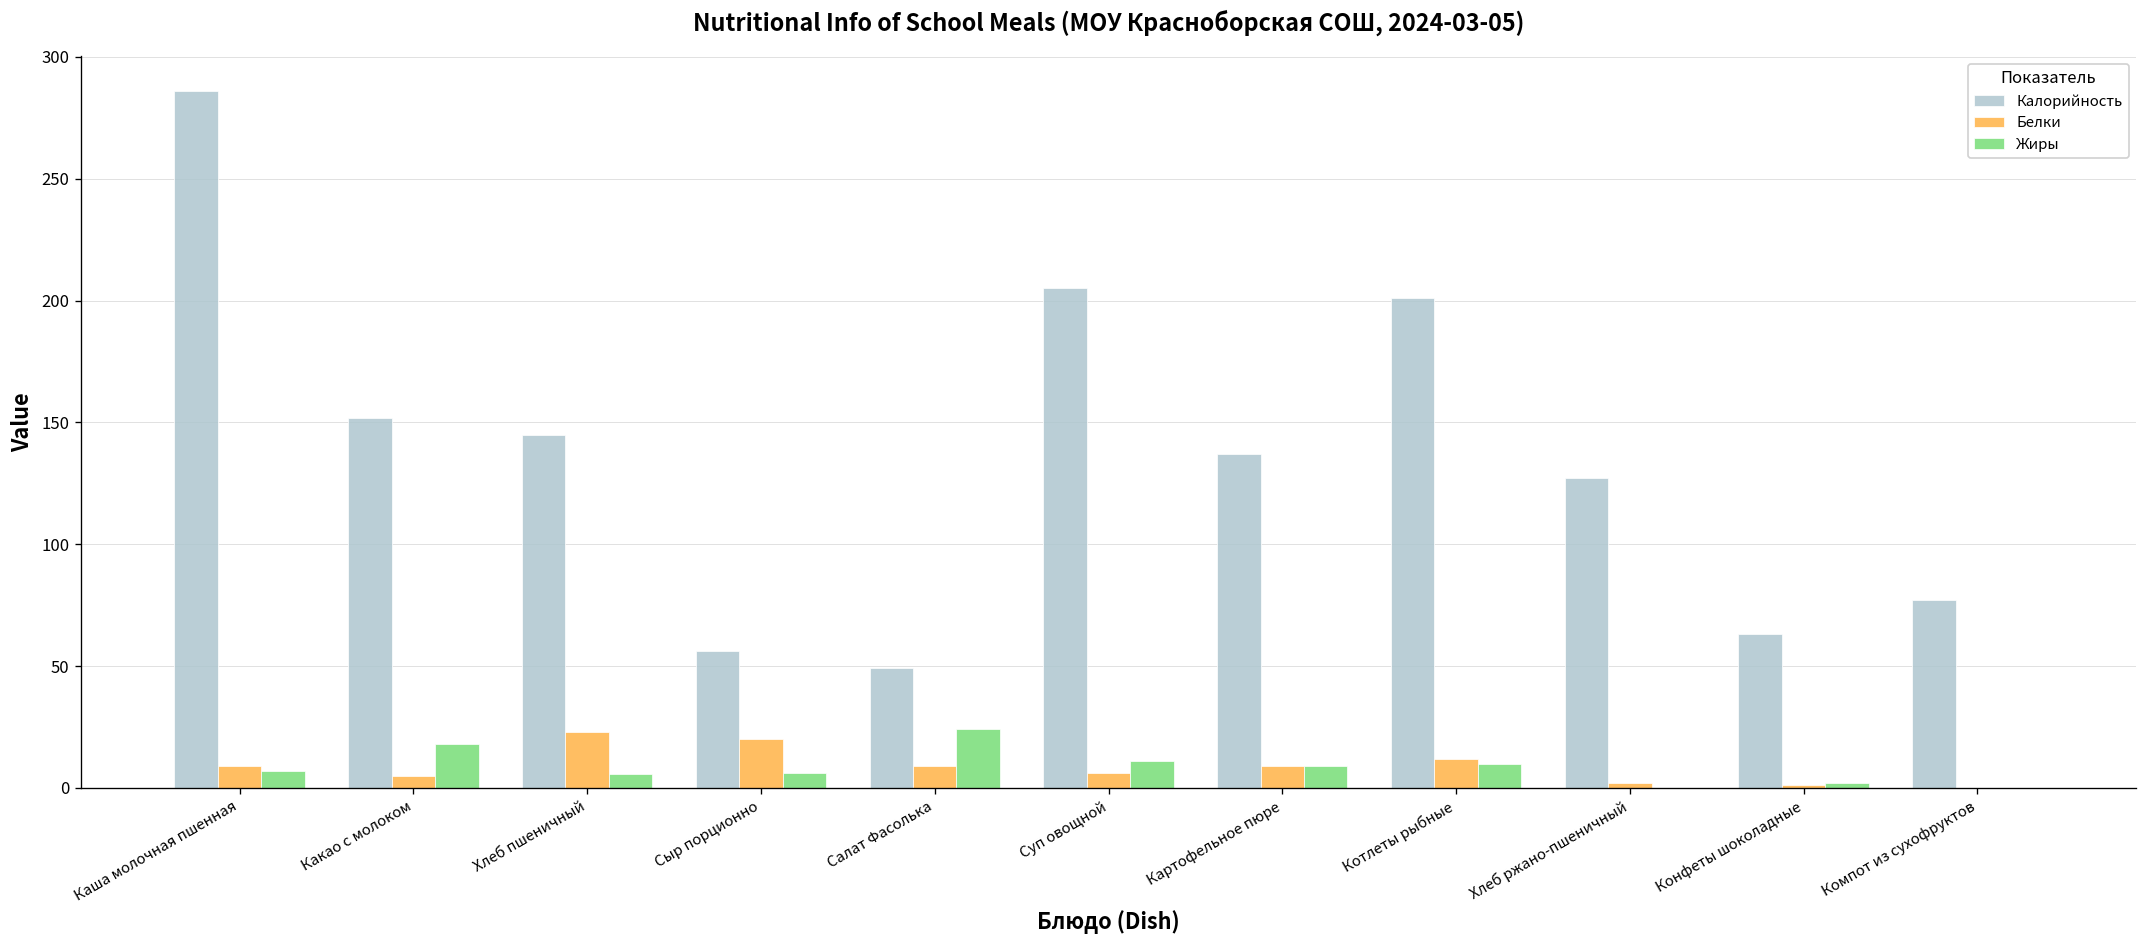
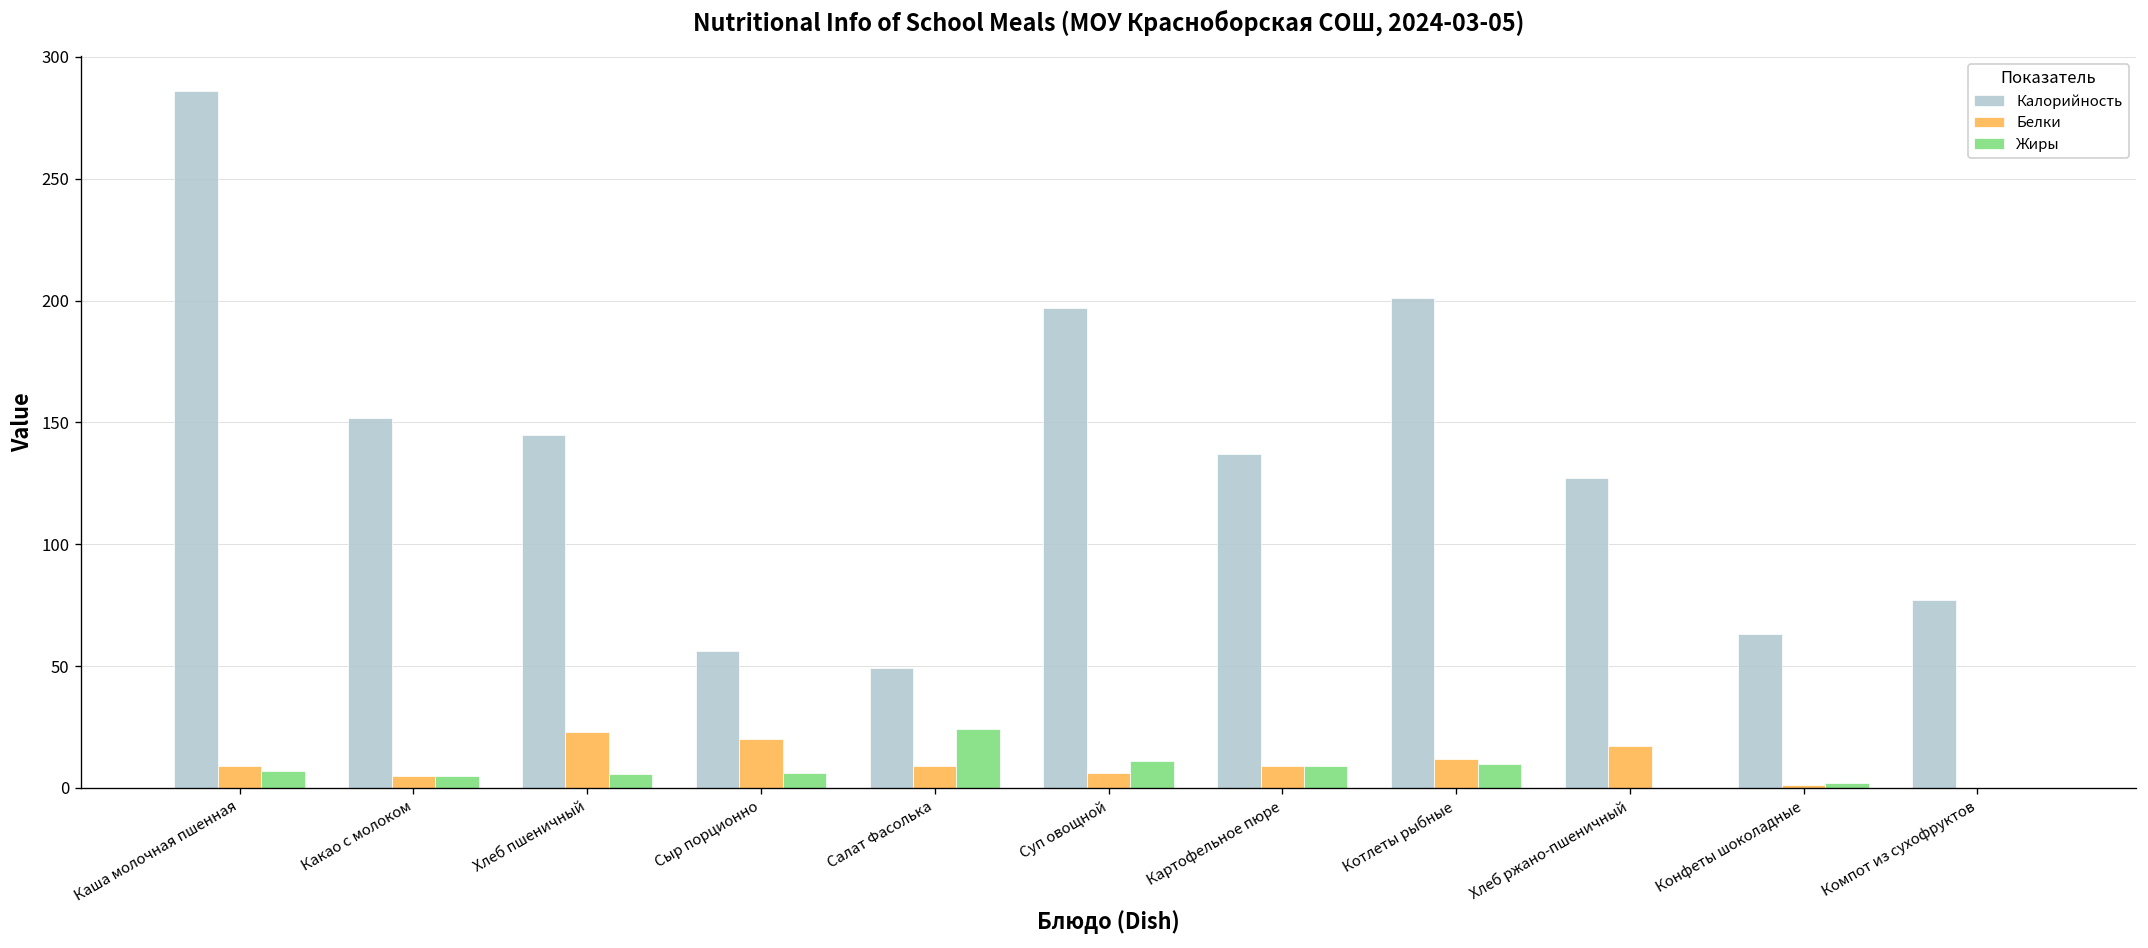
Жиры, Какао с молоком: 18 -> 5
Калорийность, Суп овощной: 205 -> 197
Белки, Хлеб ржано-пшеничный: 2 -> 17
